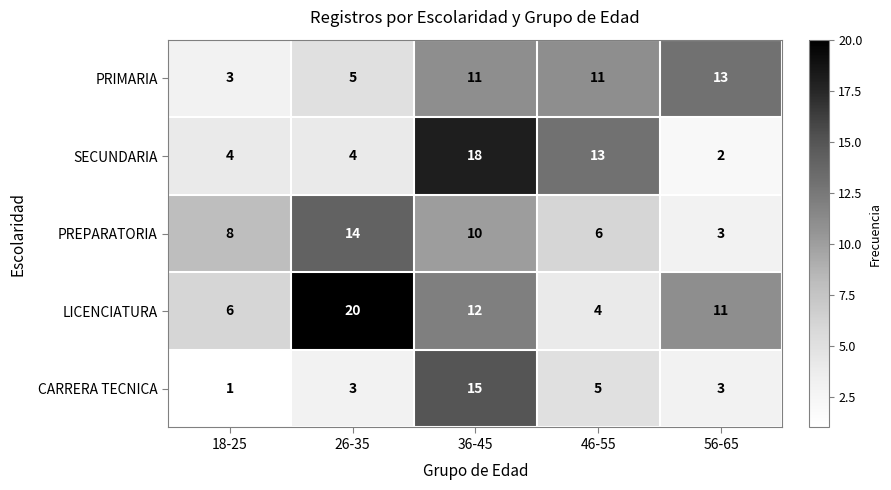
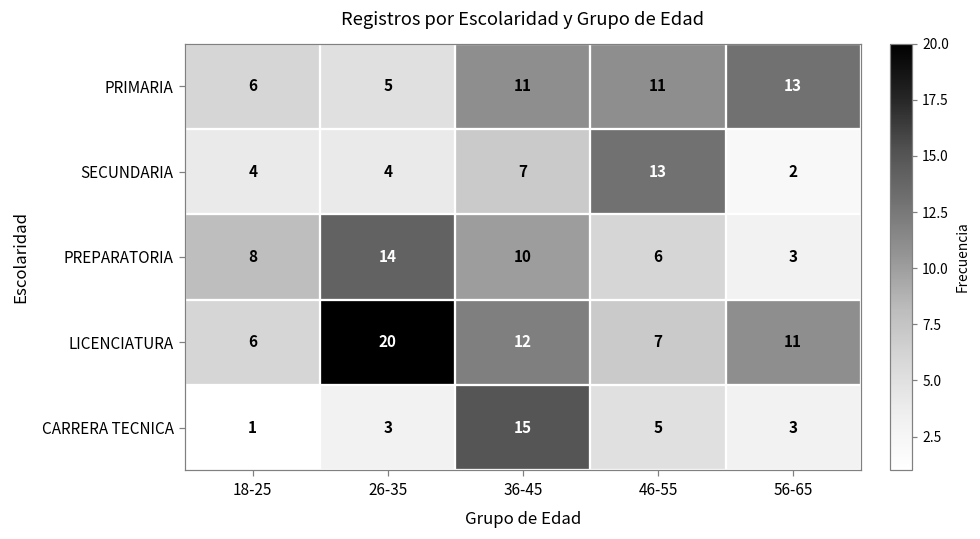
PRIMARIA, 18-25: 3 -> 6
SECUNDARIA, 36-45: 18 -> 7
LICENCIATURA, 46-55: 4 -> 7
